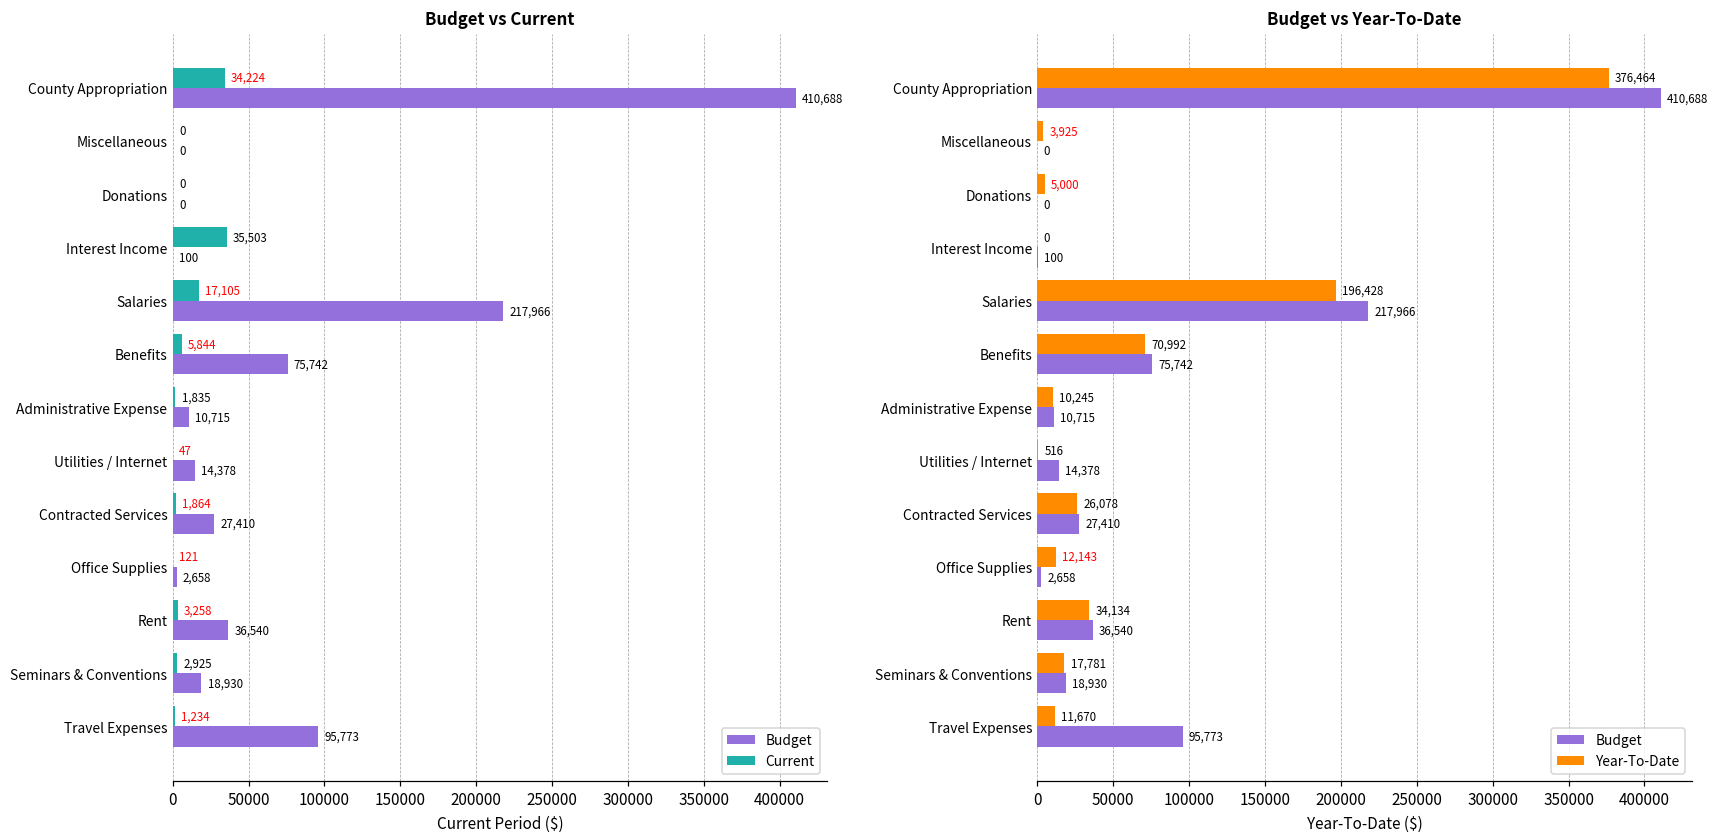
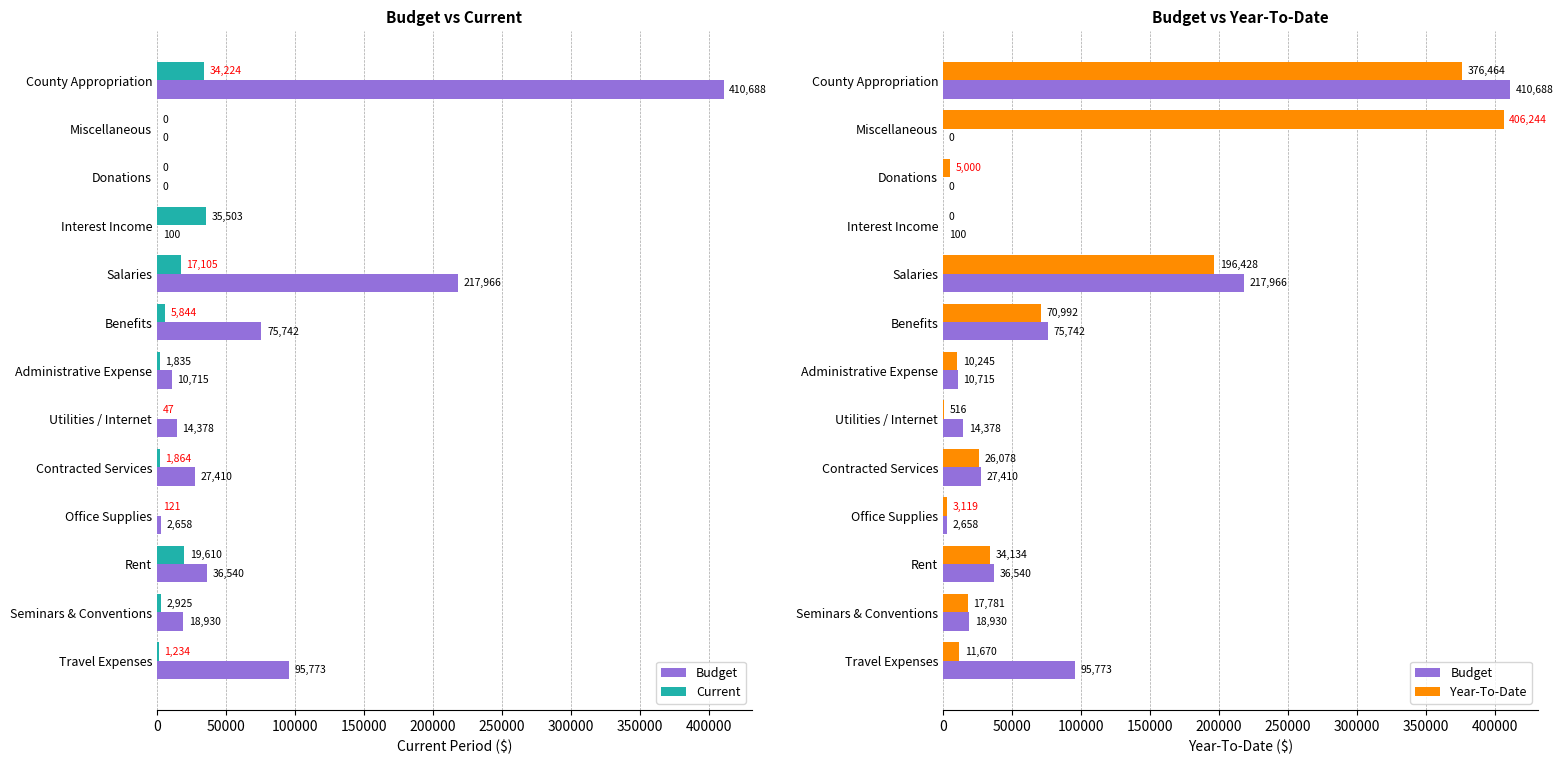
Budget vs Current, Current, Rent: 3,258 -> 19,610
Budget vs Year-To-Date, Year-To-Date, Miscellaneous: 3,925 -> 406,244
Budget vs Year-To-Date, Year-To-Date, Office Supplies: 12,143 -> 3,119
